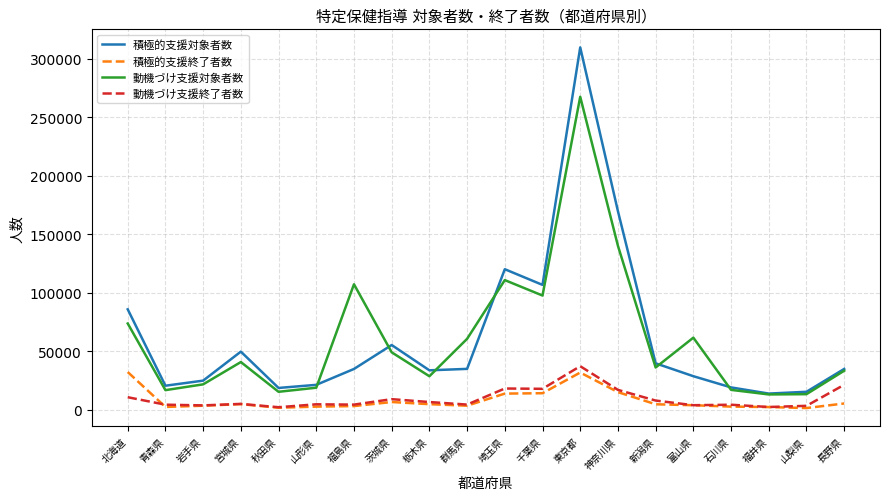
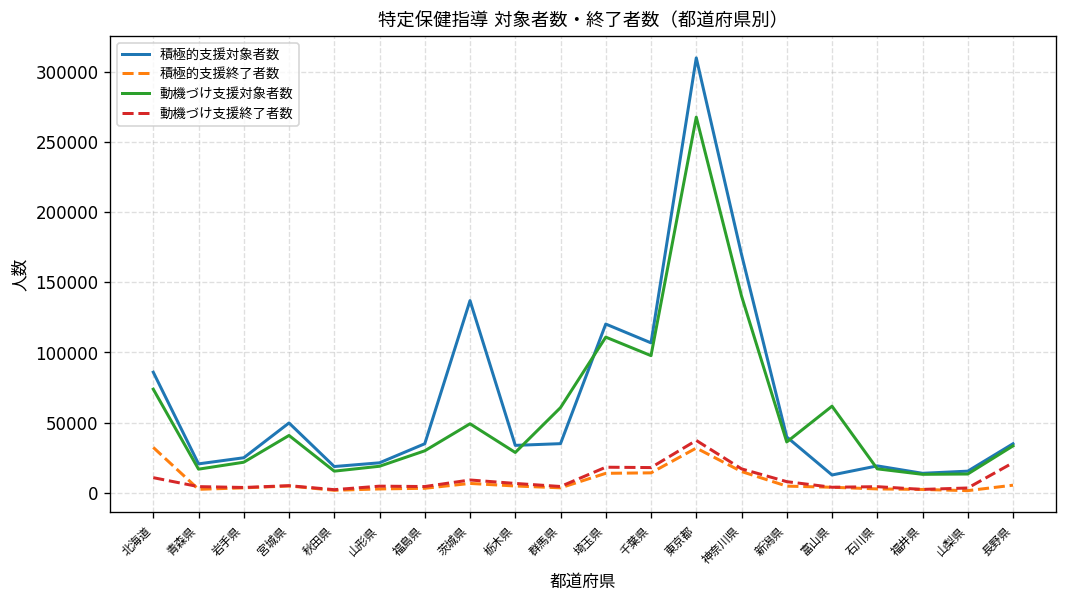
動機づけ支援対象者数, 福島県: 107000 -> 30000
積極的支援対象者数, 茨城県: 55000 -> 137000
積極的支援対象者数, 富山県: 29000 -> 13000
